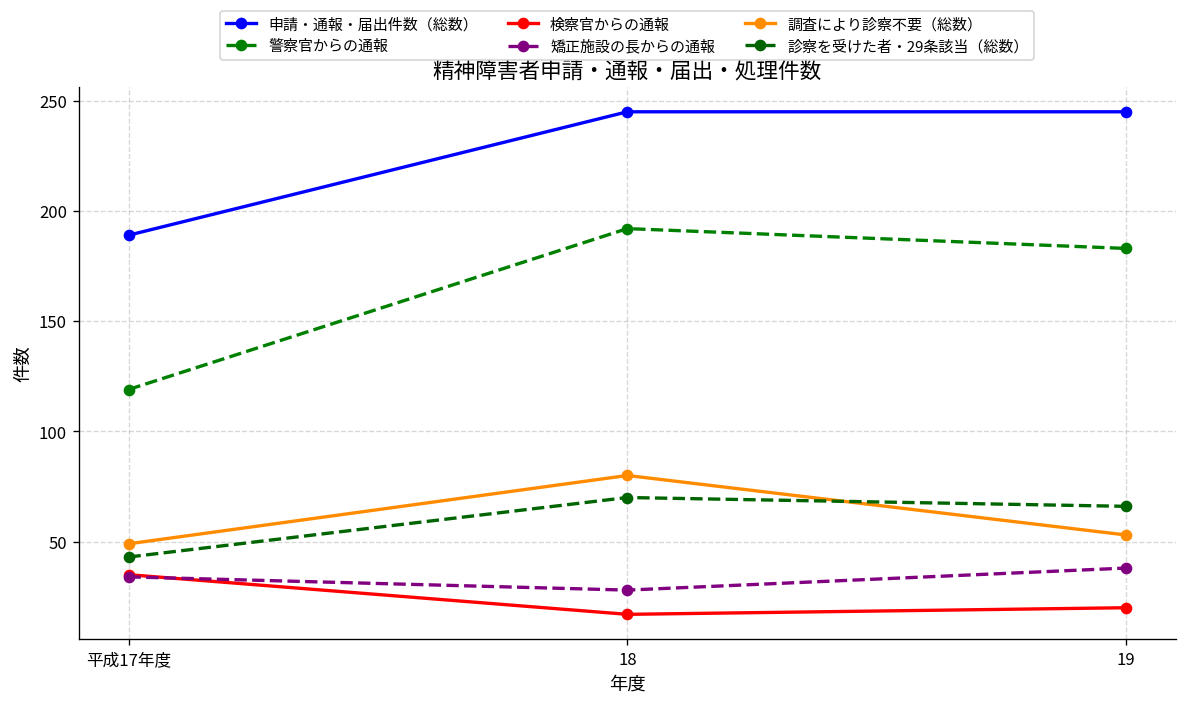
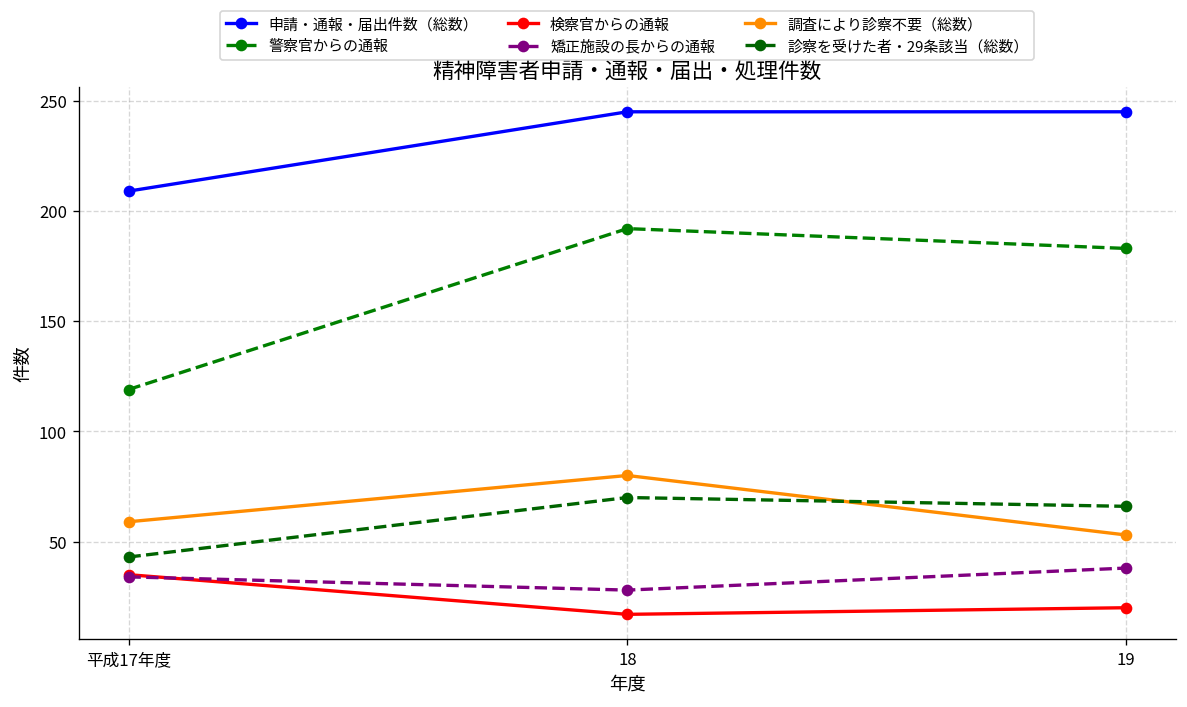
申請・通報・届出件数（総数）, 平成17年度: 189 -> 209
調査により診察不要（総数）, 平成17年度: 49 -> 59
